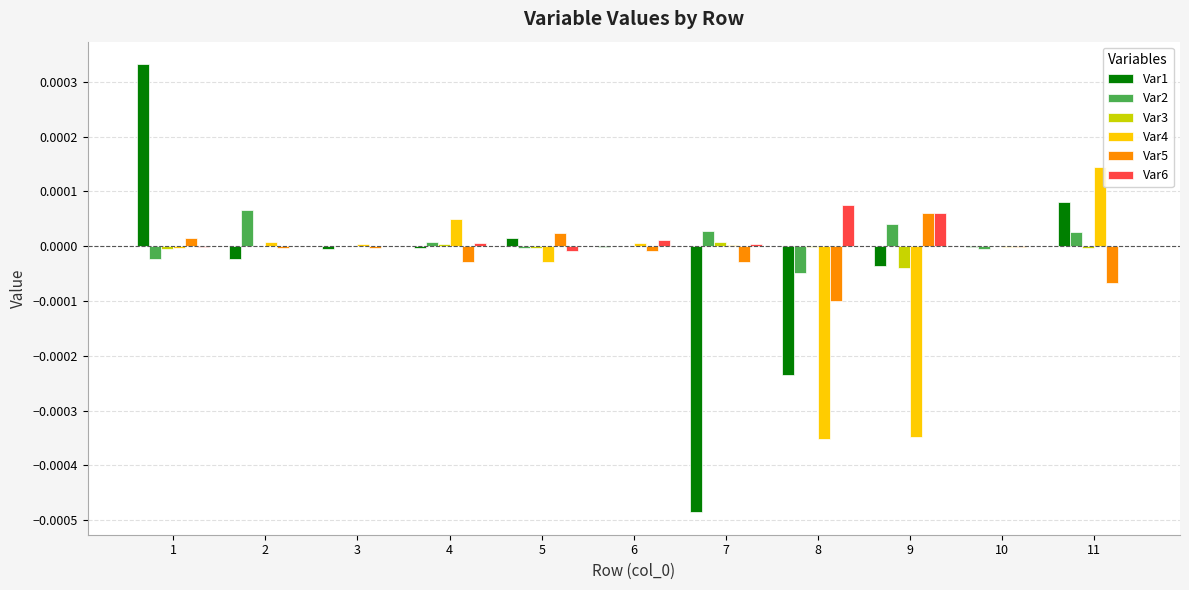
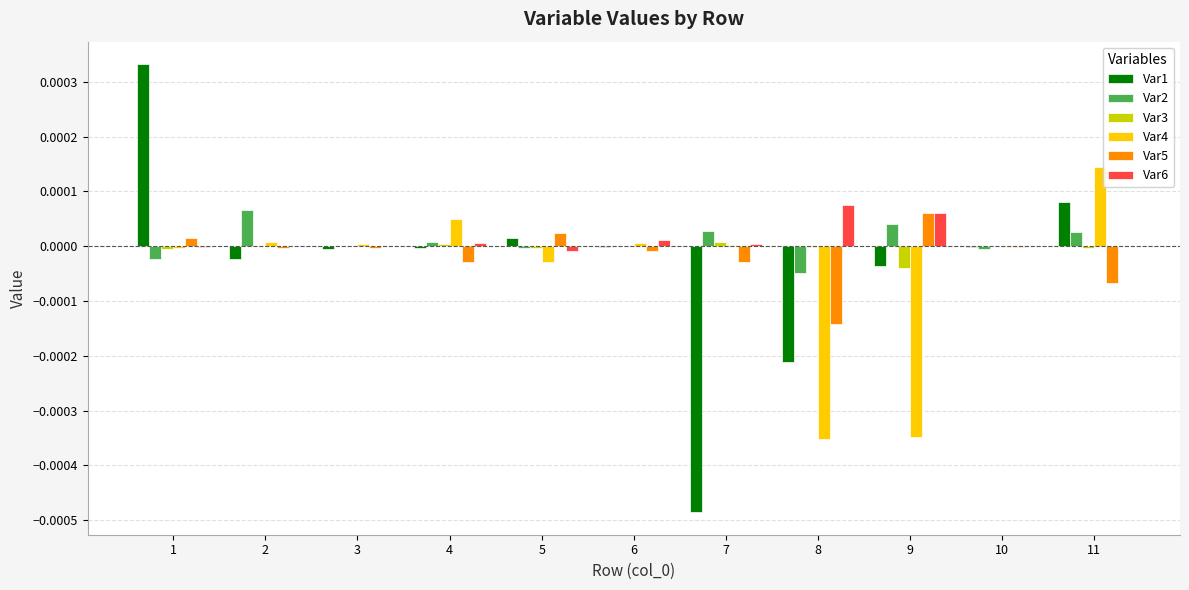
Var1, 8: -0.00023 -> -0.00021
Var5, 8: -0.00010 -> -0.00014
